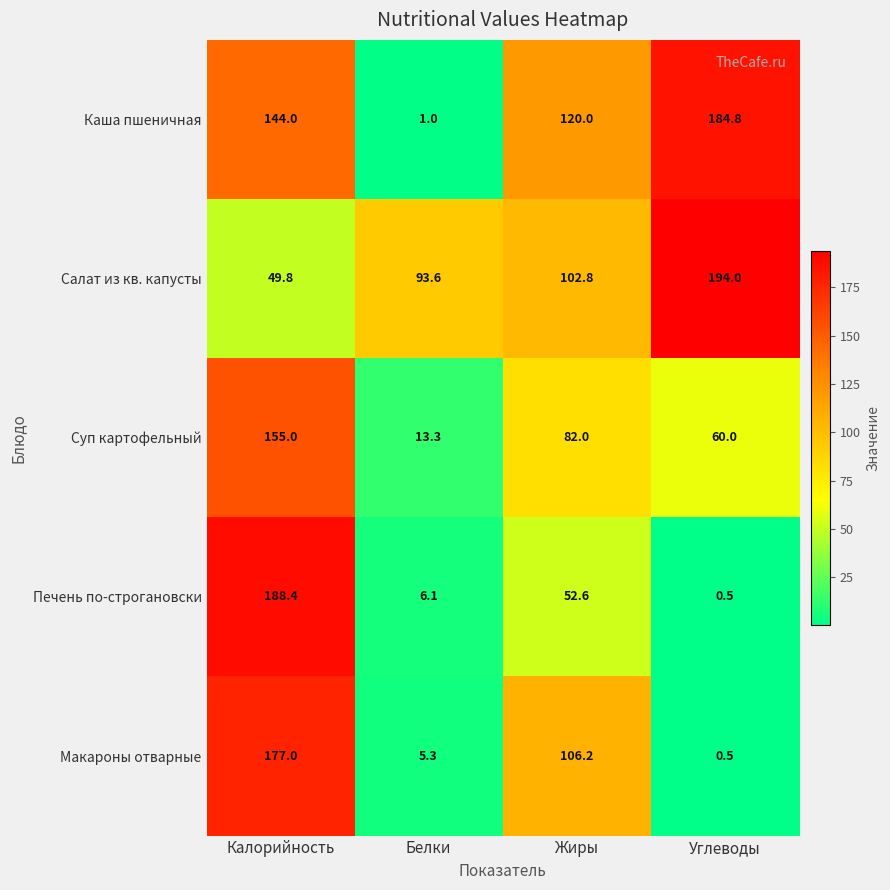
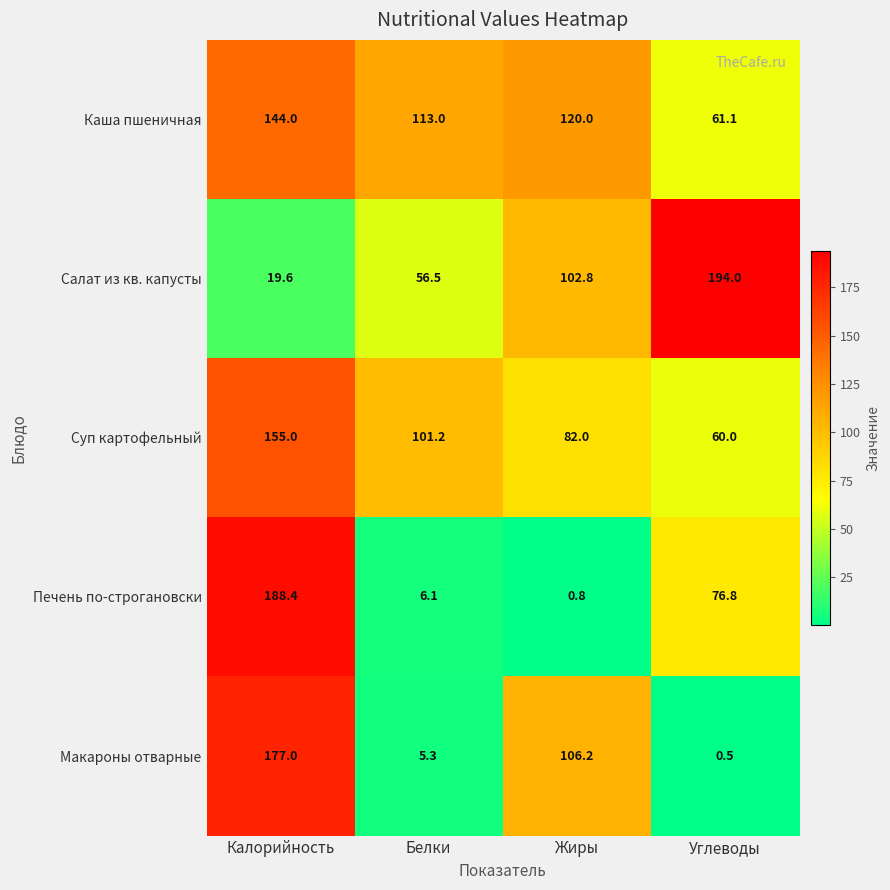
Каша пшеничная, Белки: 1.0 -> 113.0
Каша пшеничная, Углеводы: 184.8 -> 61.1
Салат из кв. капусты, Калорийность: 49.8 -> 19.6
Салат из кв. капусты, Белки: 93.6 -> 56.5
Суп картофельный, Белки: 13.3 -> 101.2
Печень по-строгановски, Жиры: 52.6 -> 0.8
Печень по-строгановски, Углеводы: 0.5 -> 76.8
